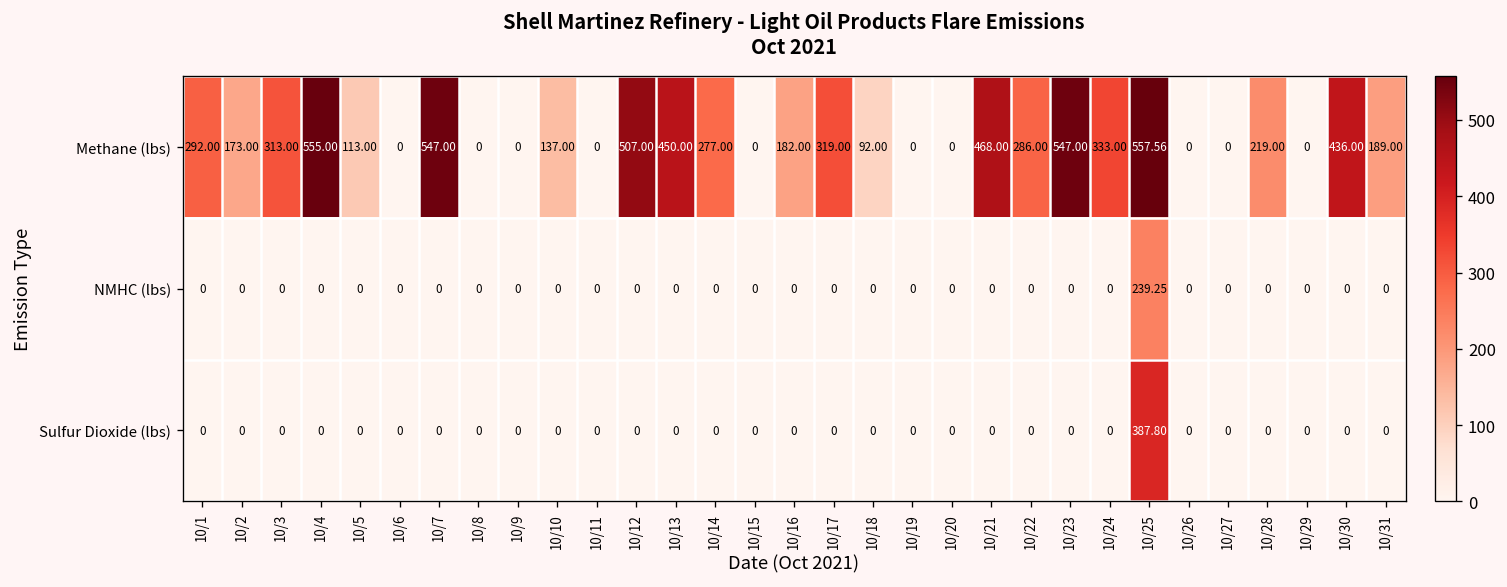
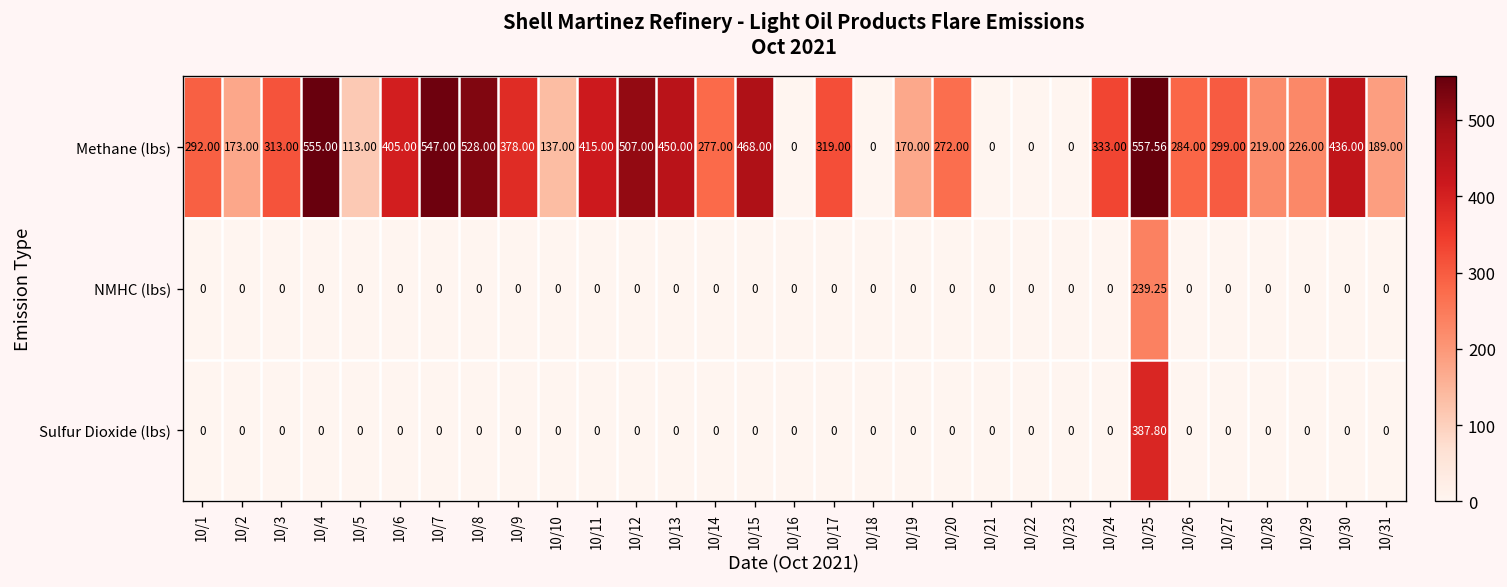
Methane (lbs), 10/6: 0 -> 405.00
Methane (lbs), 10/8: 0 -> 528.00
Methane (lbs), 10/9: 0 -> 378.00
Methane (lbs), 10/11: 0 -> 415.00
Methane (lbs), 10/15: 0 -> 468.00
Methane (lbs), 10/16: 182.00 -> 0
Methane (lbs), 10/18: 92.00 -> 0
Methane (lbs), 10/19: 0 -> 170.00
Methane (lbs), 10/20: 0 -> 272.00
Methane (lbs), 10/21: 468.00 -> 0
Methane (lbs), 10/22: 286.00 -> 0
Methane (lbs), 10/23: 547.00 -> 0
Methane (lbs), 10/26: 0 -> 284.00
Methane (lbs), 10/27: 0 -> 299.00
Methane (lbs), 10/29: 0 -> 226.00
